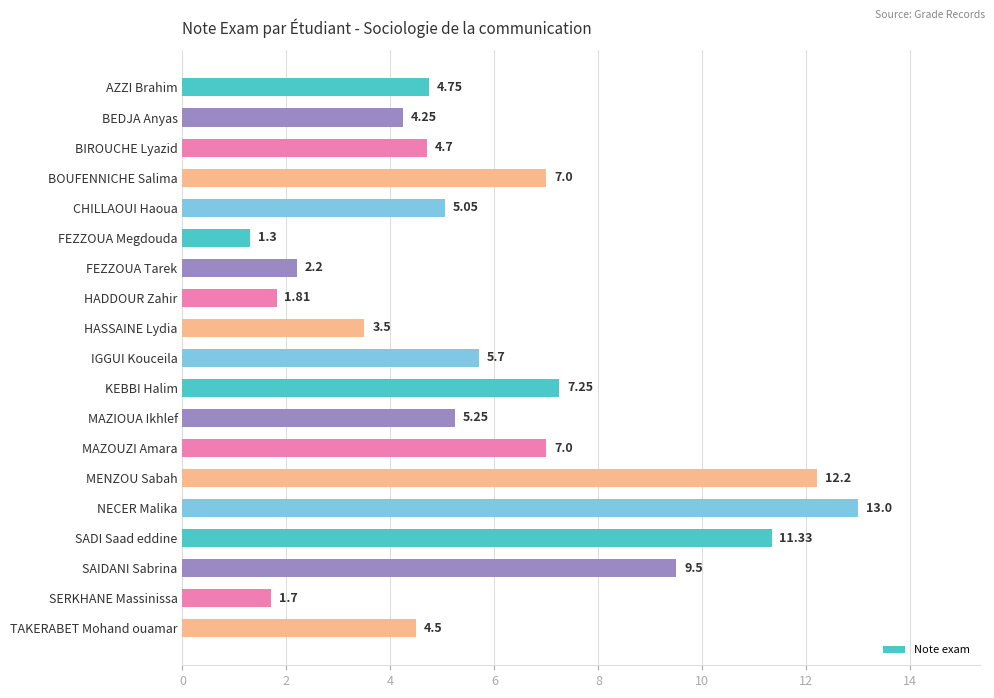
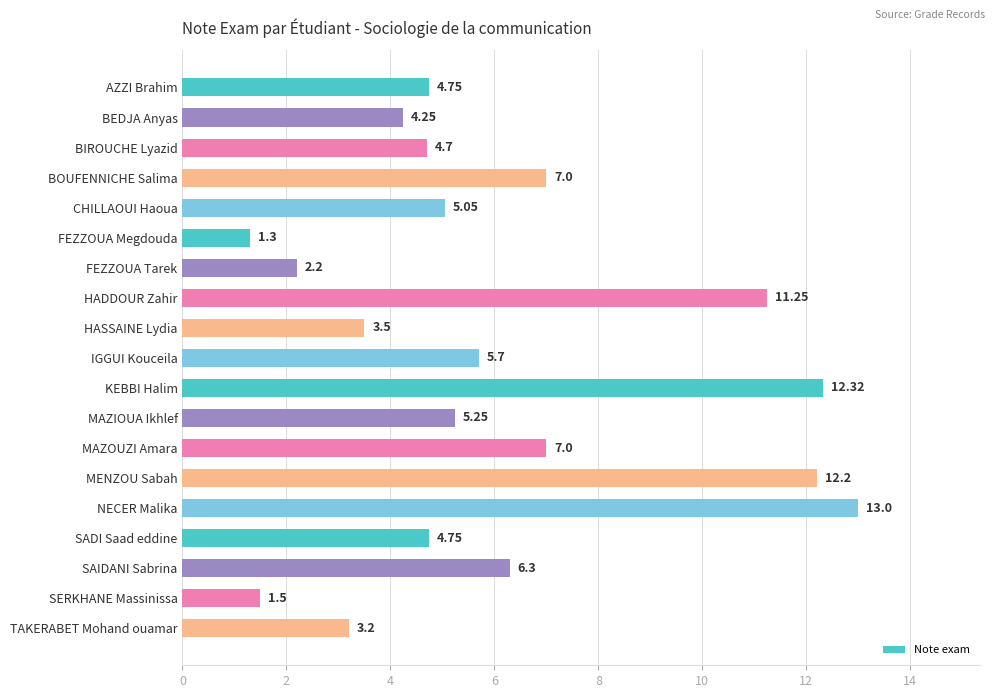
HADDOUR Zahir: 1.81 -> 11.25
KEBBI Halim: 7.25 -> 12.32
SADI Saad eddine: 11.33 -> 4.75
SAIDANI Sabrina: 9.5 -> 6.3
SERKHANE Massinissa: 1.7 -> 1.5
TAKERABET Mohand ouamar: 4.5 -> 3.2
